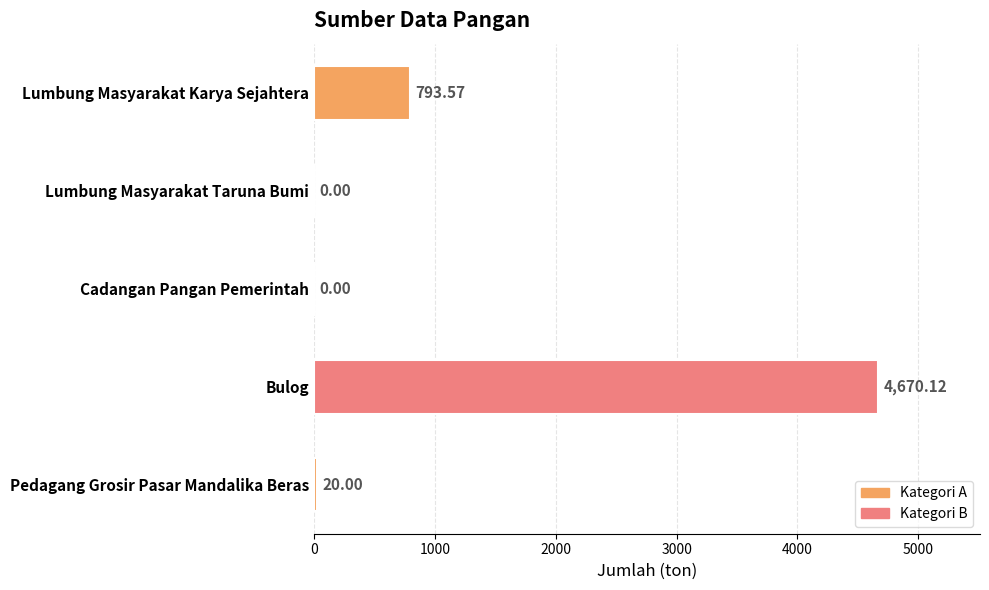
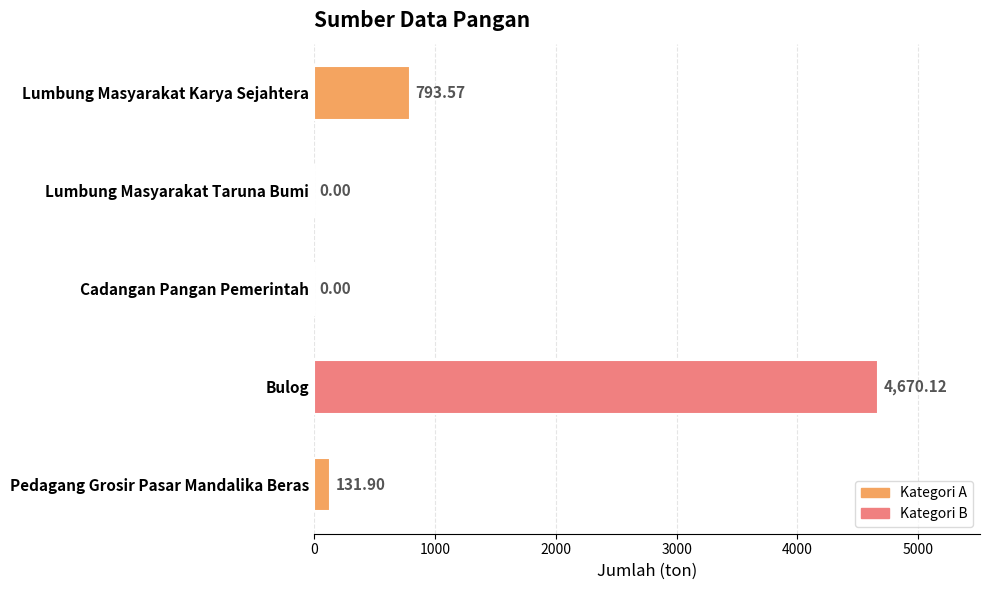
Pedagang Grosir Pasar Mandalika Beras: 20.00 -> 131.90
